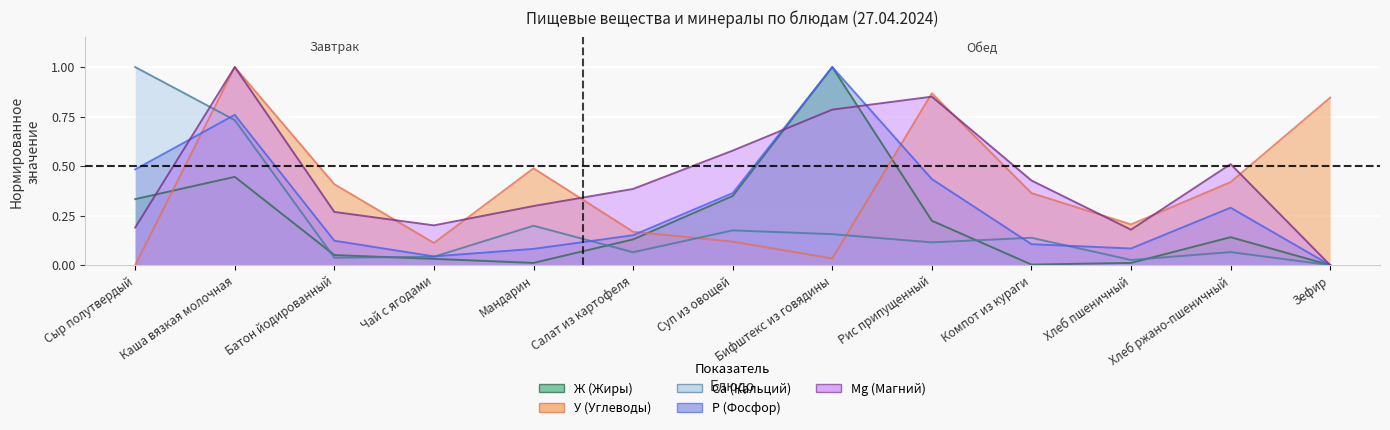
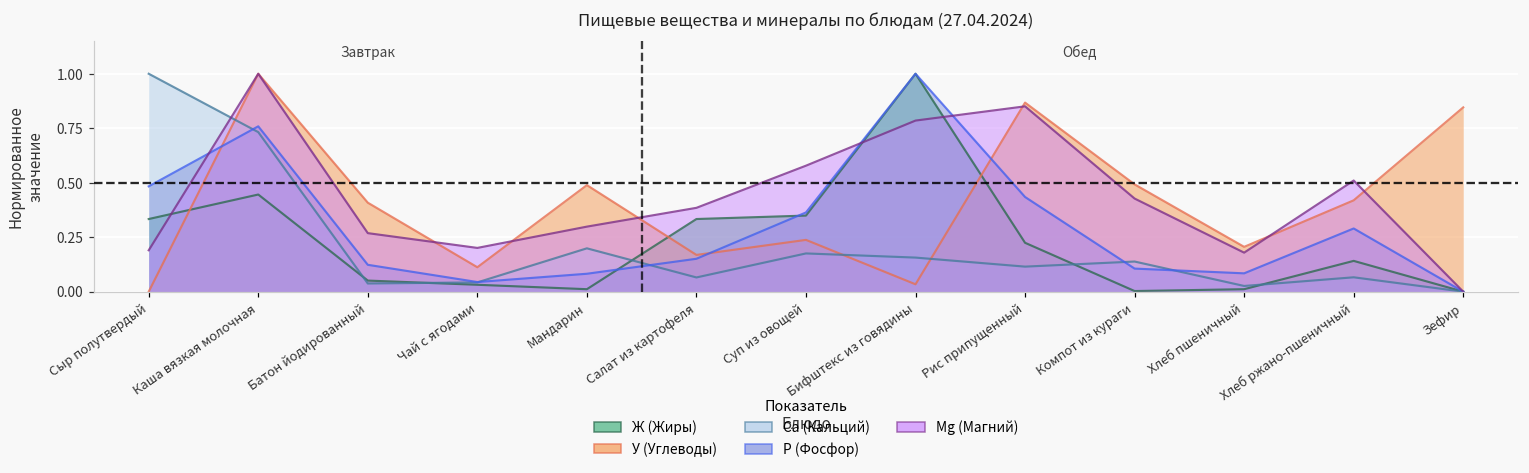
Ж (Жиры), Салат из картофеля: 0.13 -> 0.33
У (Углеводы), Суп из овощей: 0.12 -> 0.24
У (Углеводы), Компот из кураги: 0.36 -> 0.49
